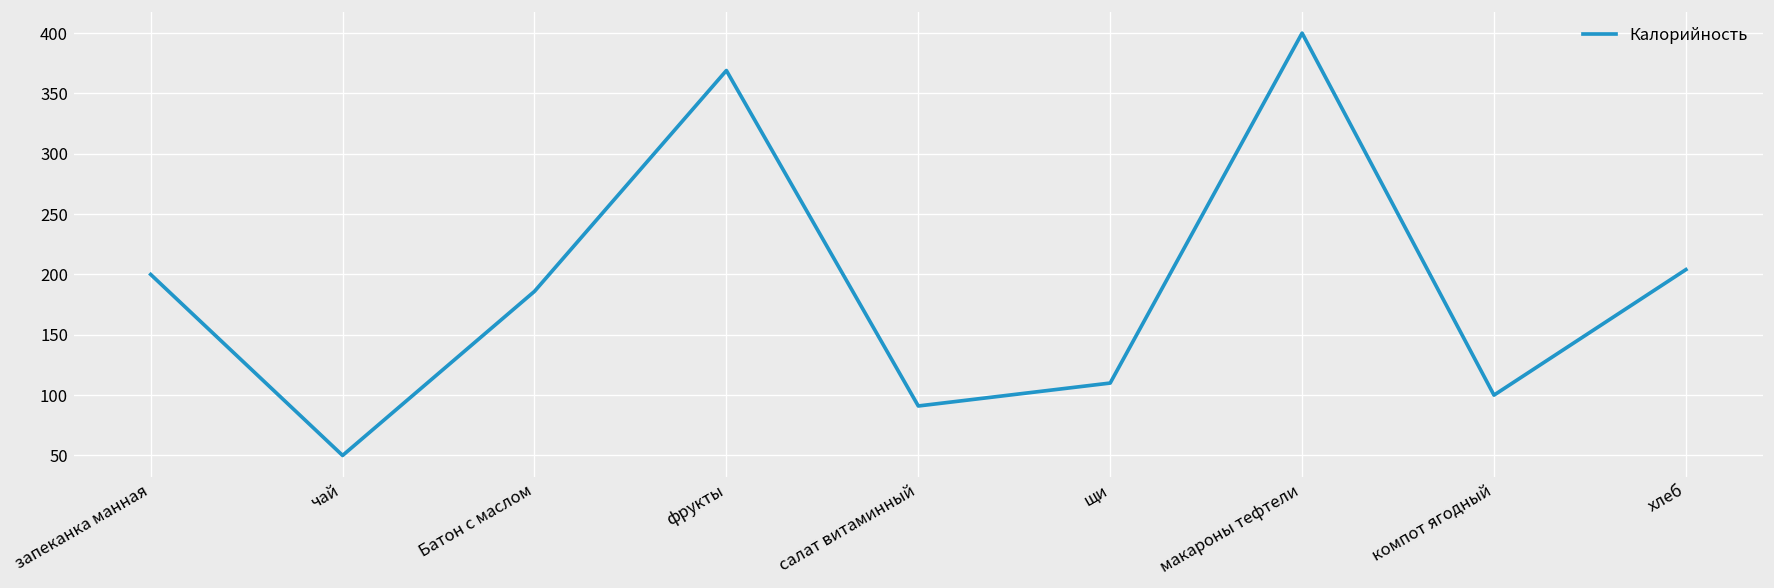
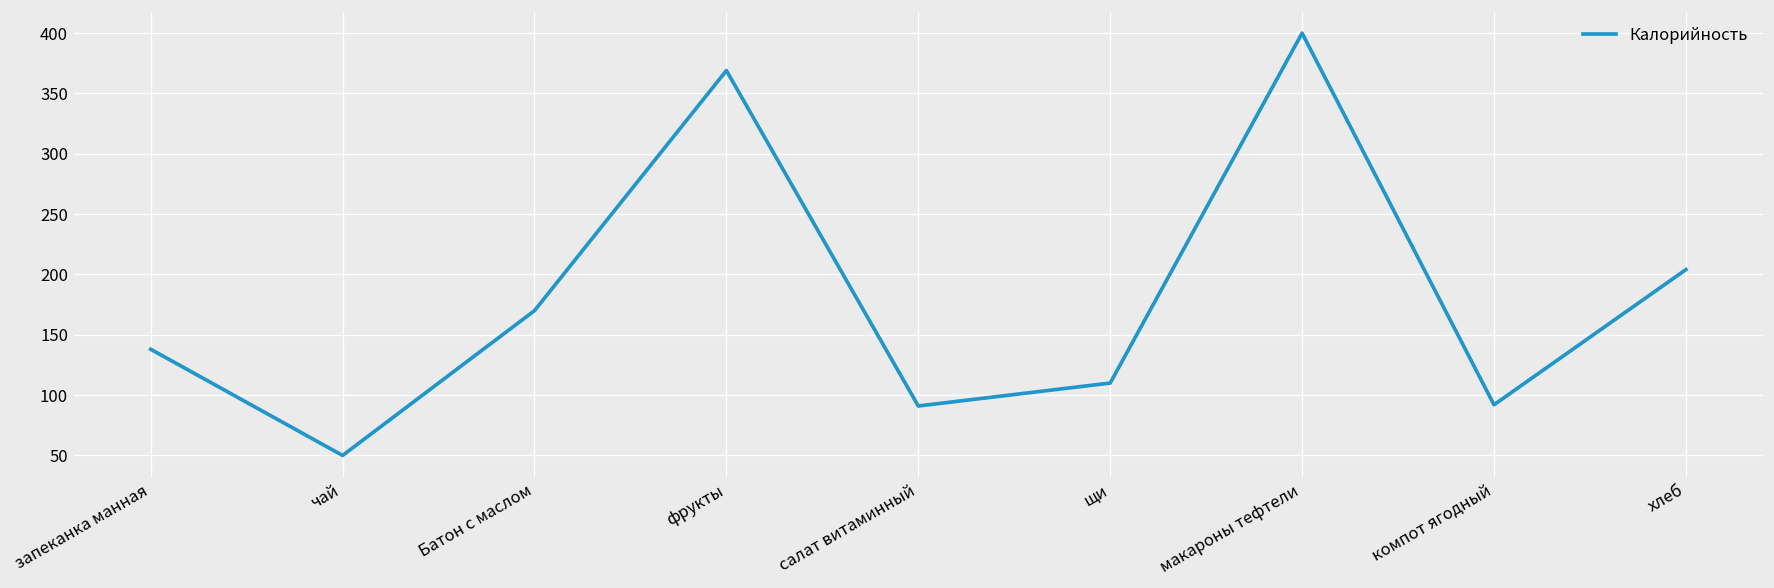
запеканка манная: 200 -> 138
Батон с маслом: 186 -> 170
компот ягодный: 100 -> 92
